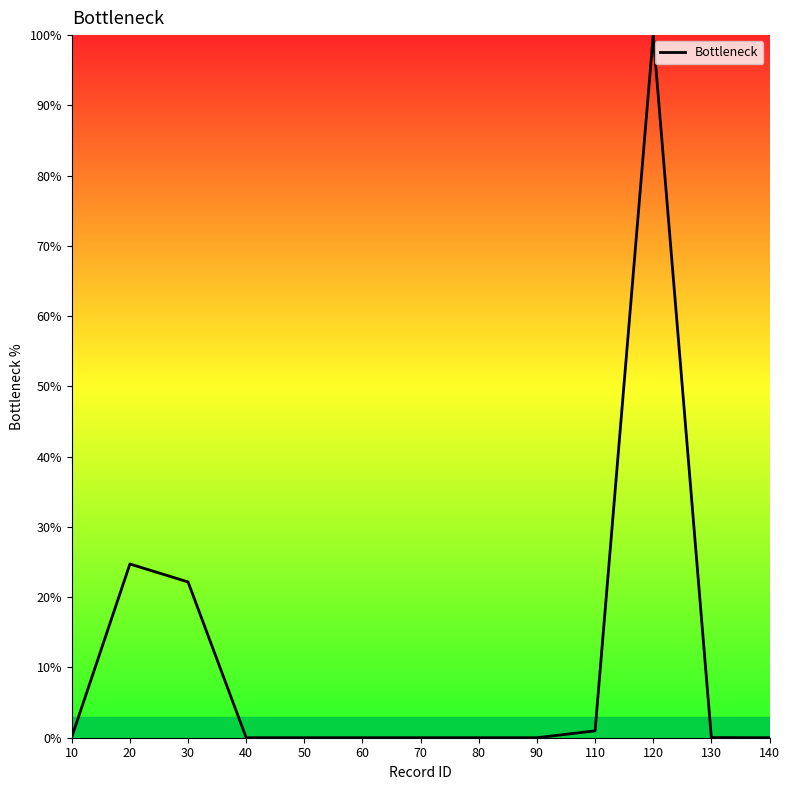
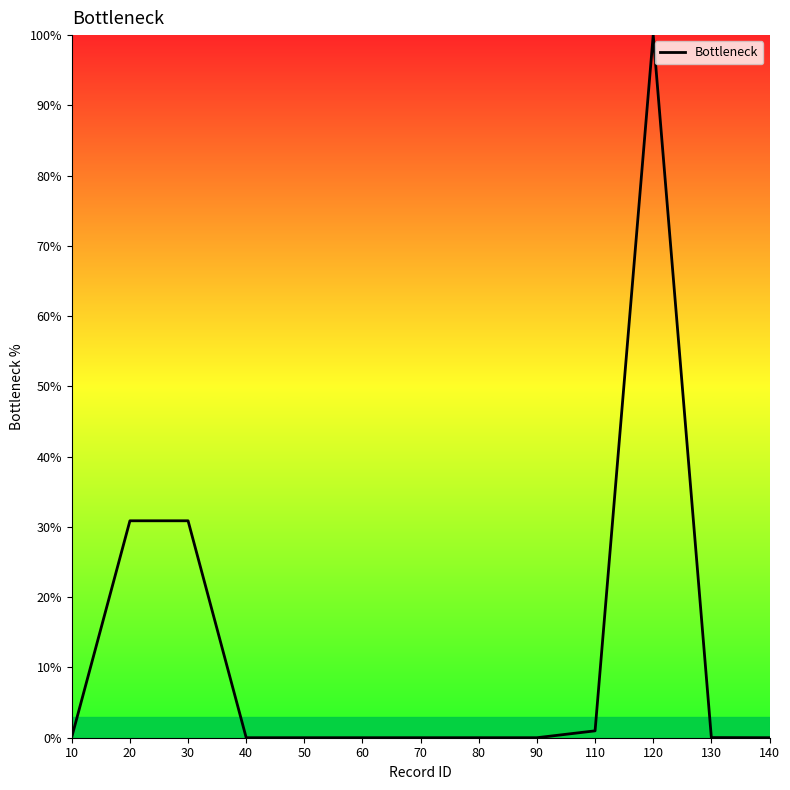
20: 25% -> 31%
30: 22% -> 31%
